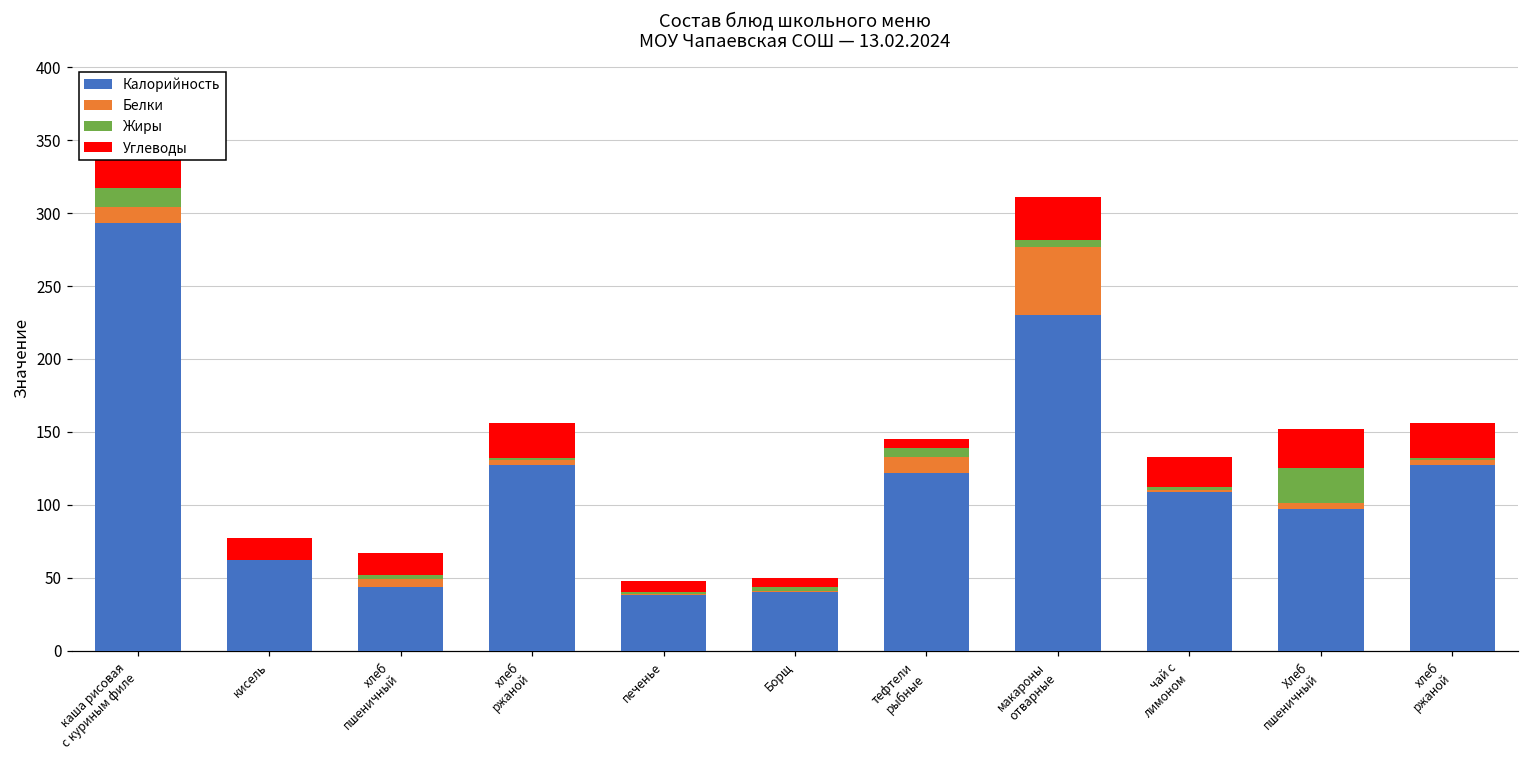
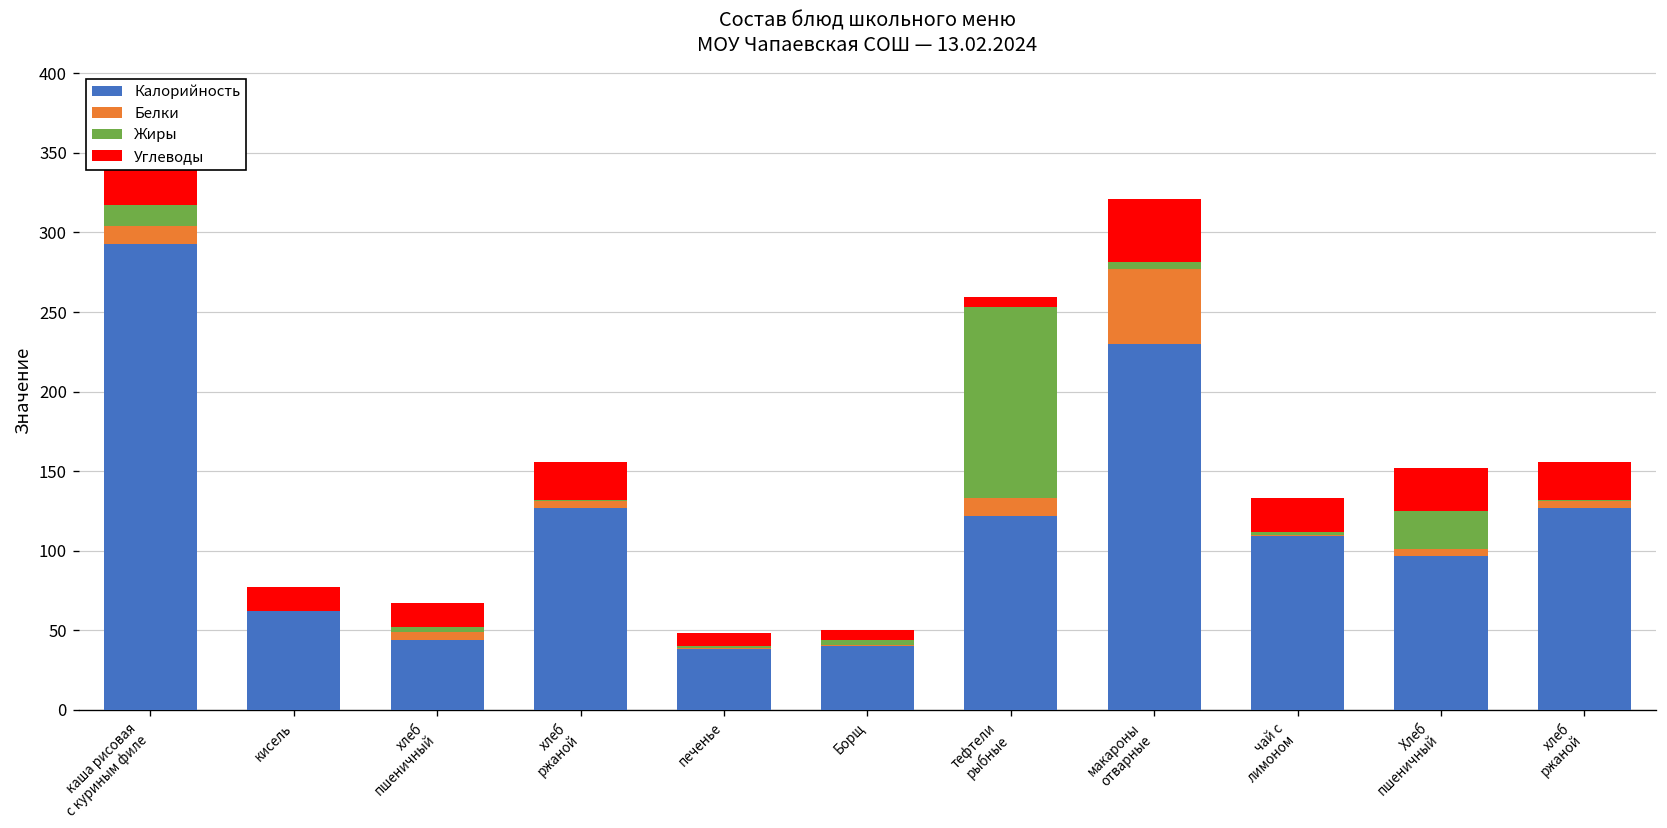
Жиры, тефтели рыбные: 6 -> 120
Углеводы, макароны отварные: 30 -> 39
